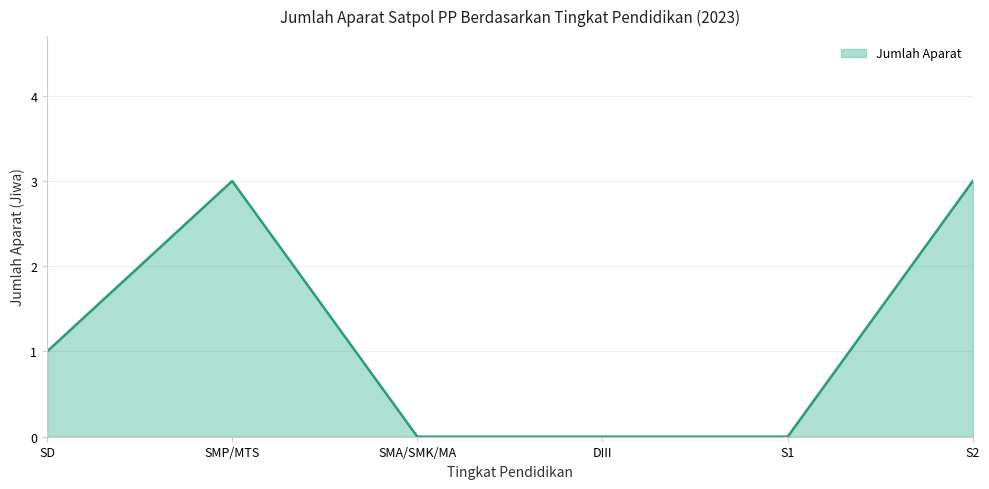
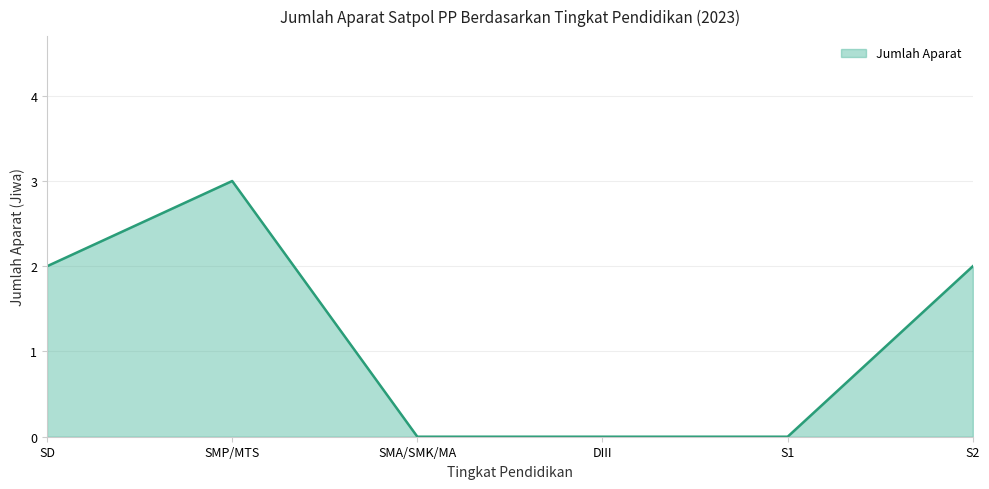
SD: 1 -> 2
S2: 3 -> 2
